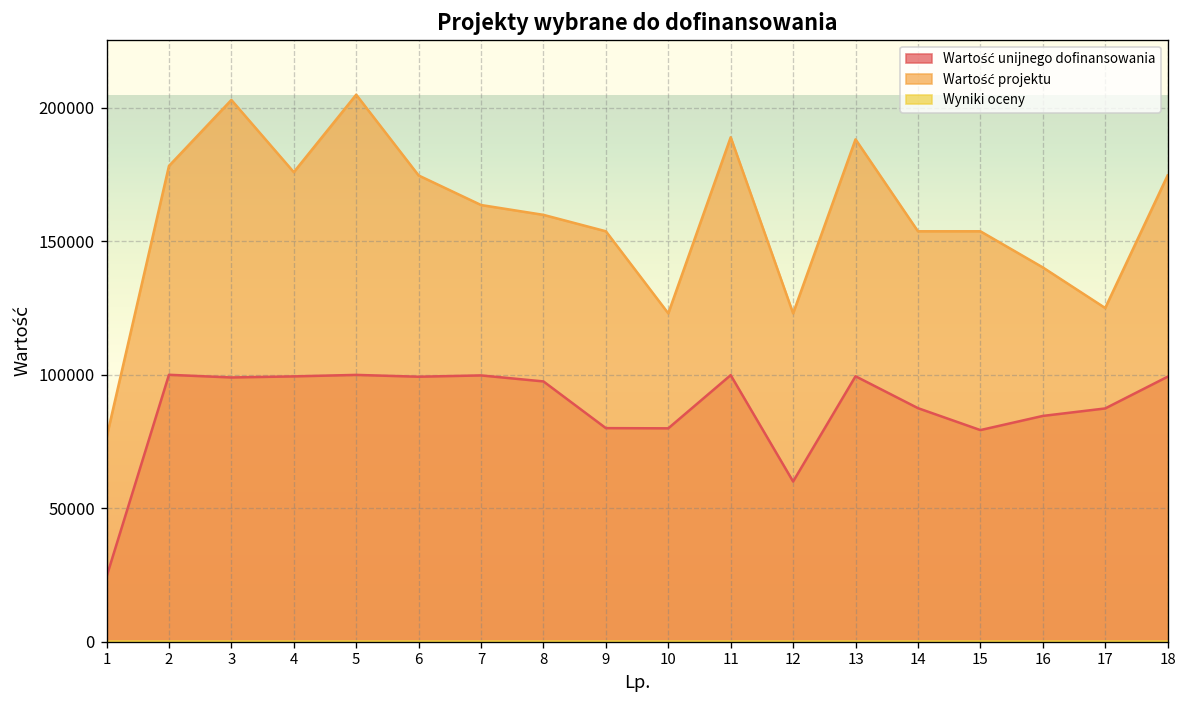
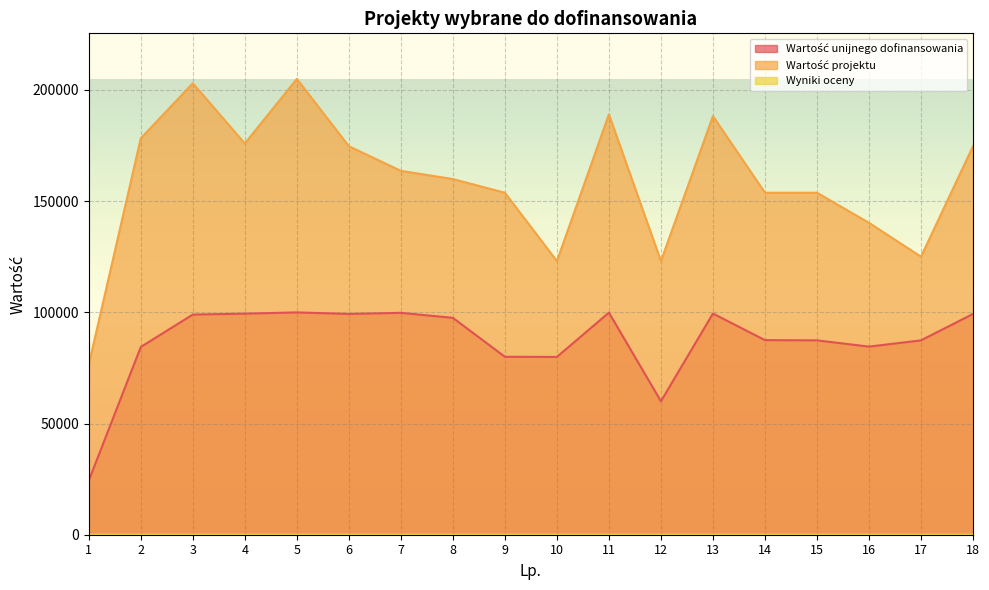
Wartość unijnego dofinansowania, 2: 100000 -> 84000
Wartość unijnego dofinansowania, 15: 79000 -> 87000
